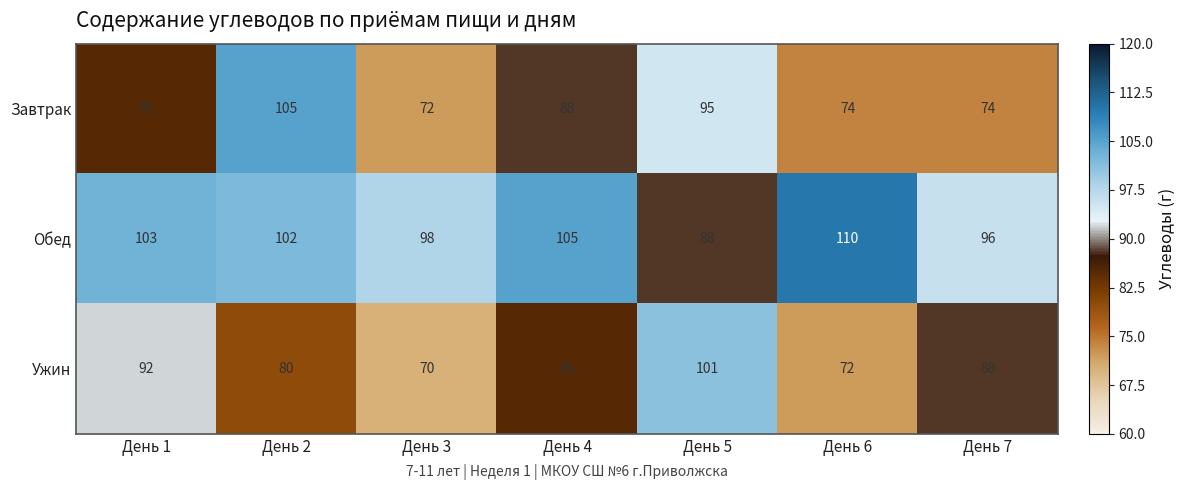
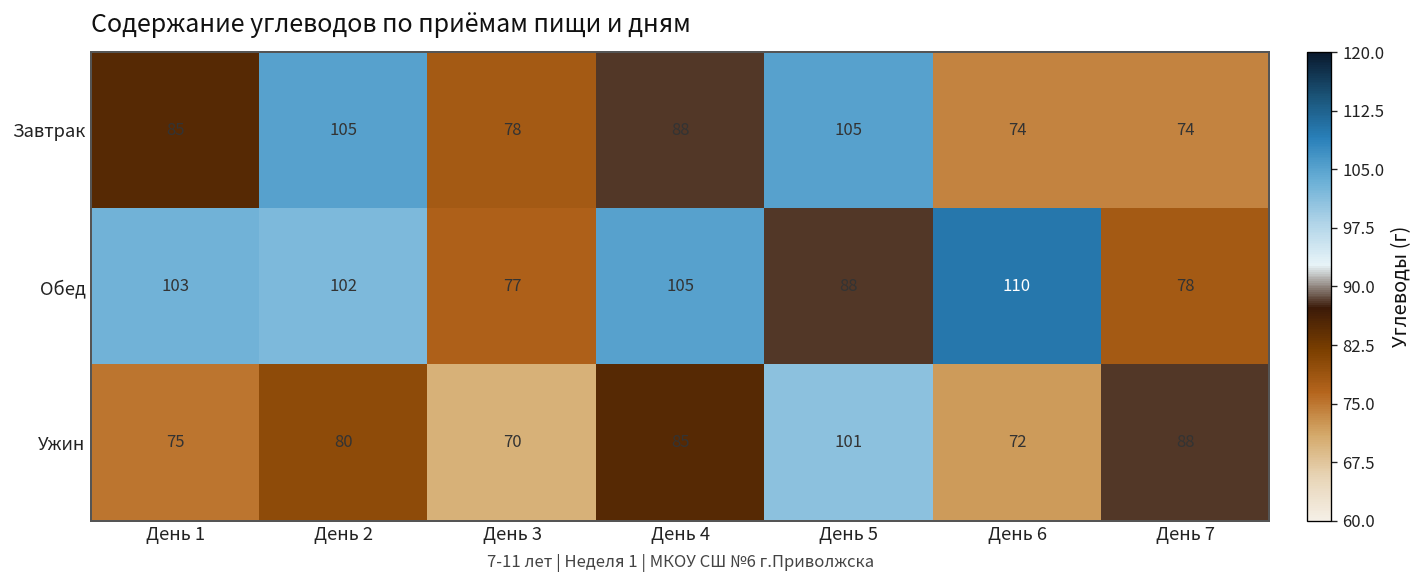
Завтрак, День 3: 72 -> 78
Завтрак, День 5: 95 -> 105
Обед, День 3: 98 -> 77
Обед, День 7: 96 -> 78
Ужин, День 1: 92 -> 75
